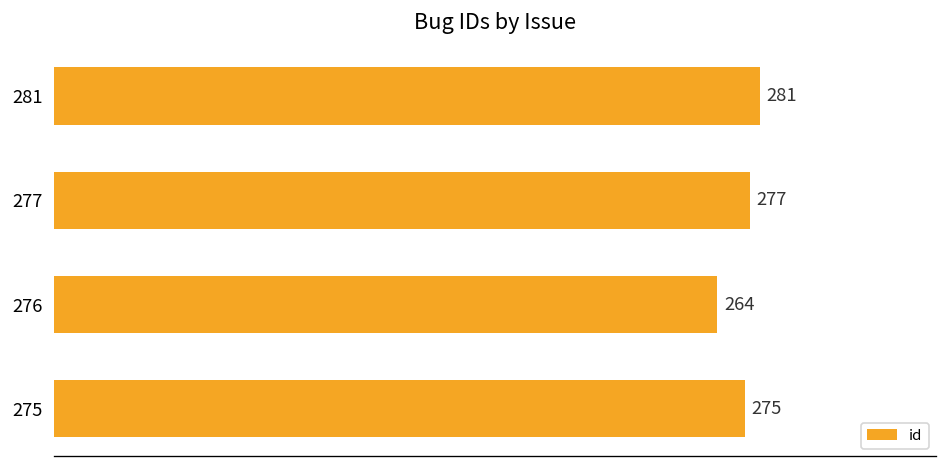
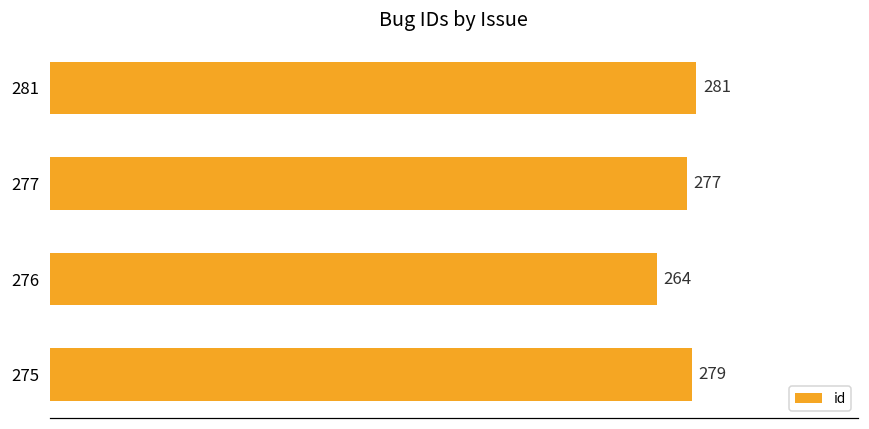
275: 275 -> 279
